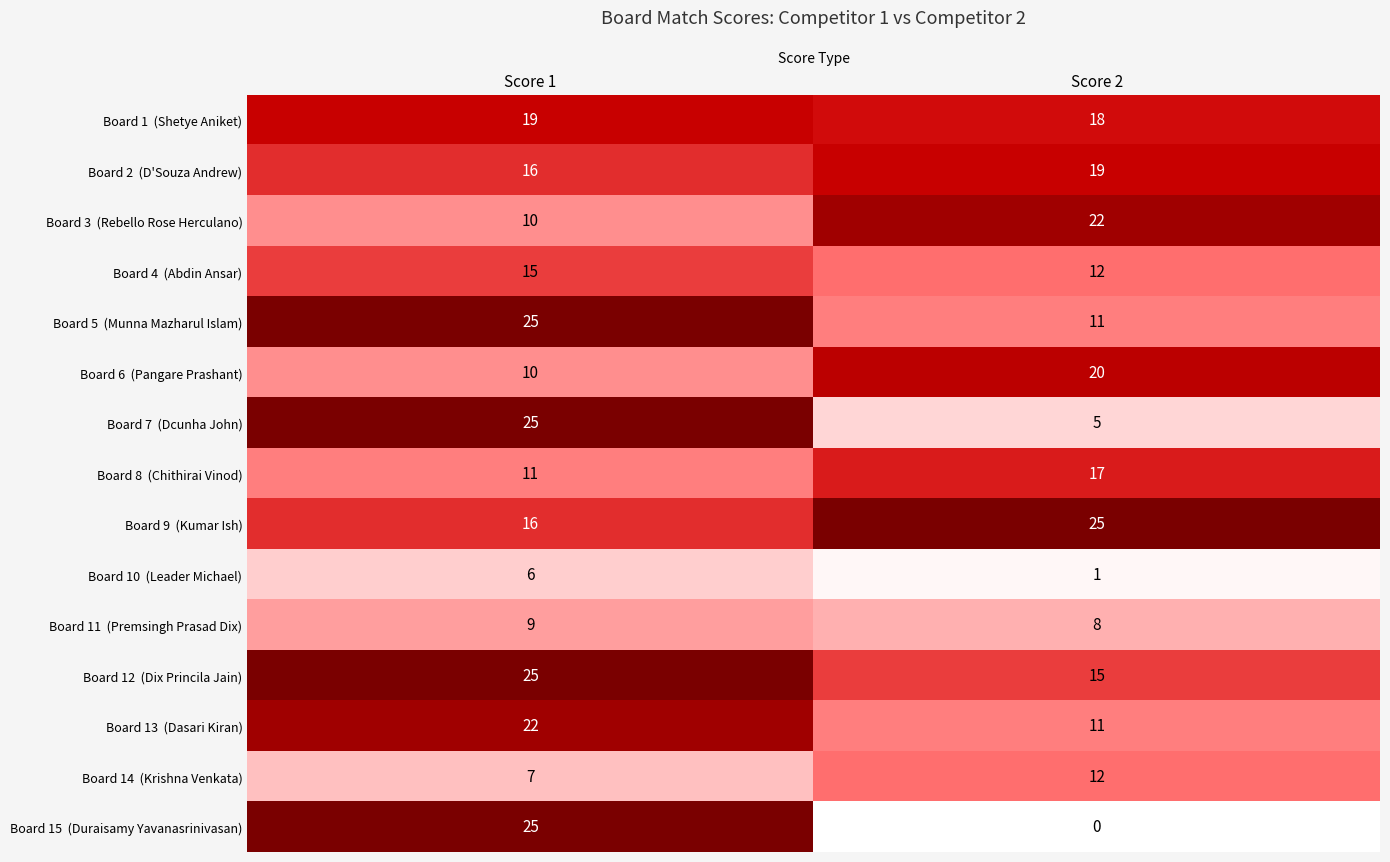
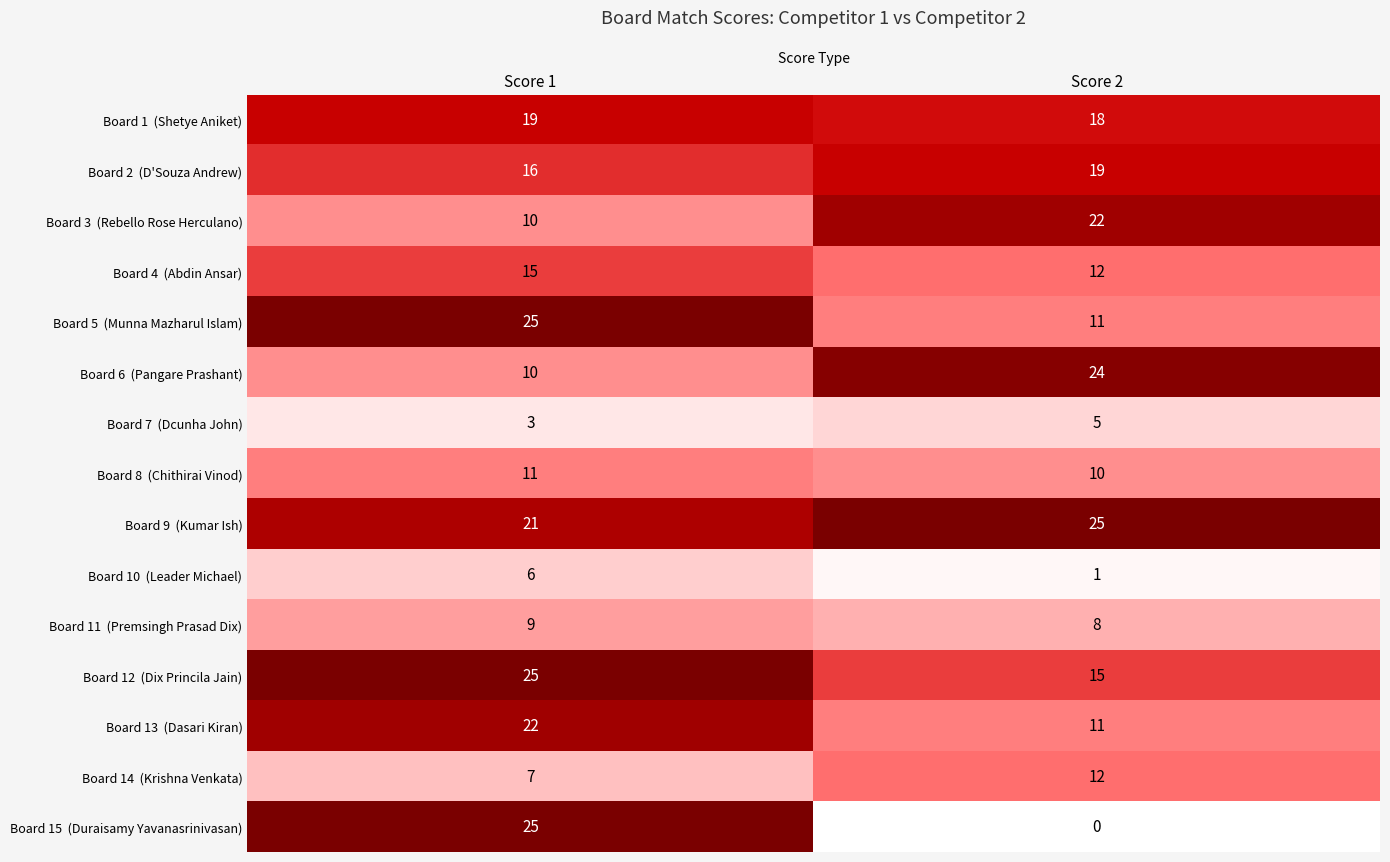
Board 6 (Pangare Prashant), Score 2: 20 -> 24
Board 7 (Dcunha John), Score 1: 25 -> 3
Board 8 (Chithirai Vinod), Score 2: 17 -> 10
Board 9 (Kumar Ish), Score 1: 16 -> 21
